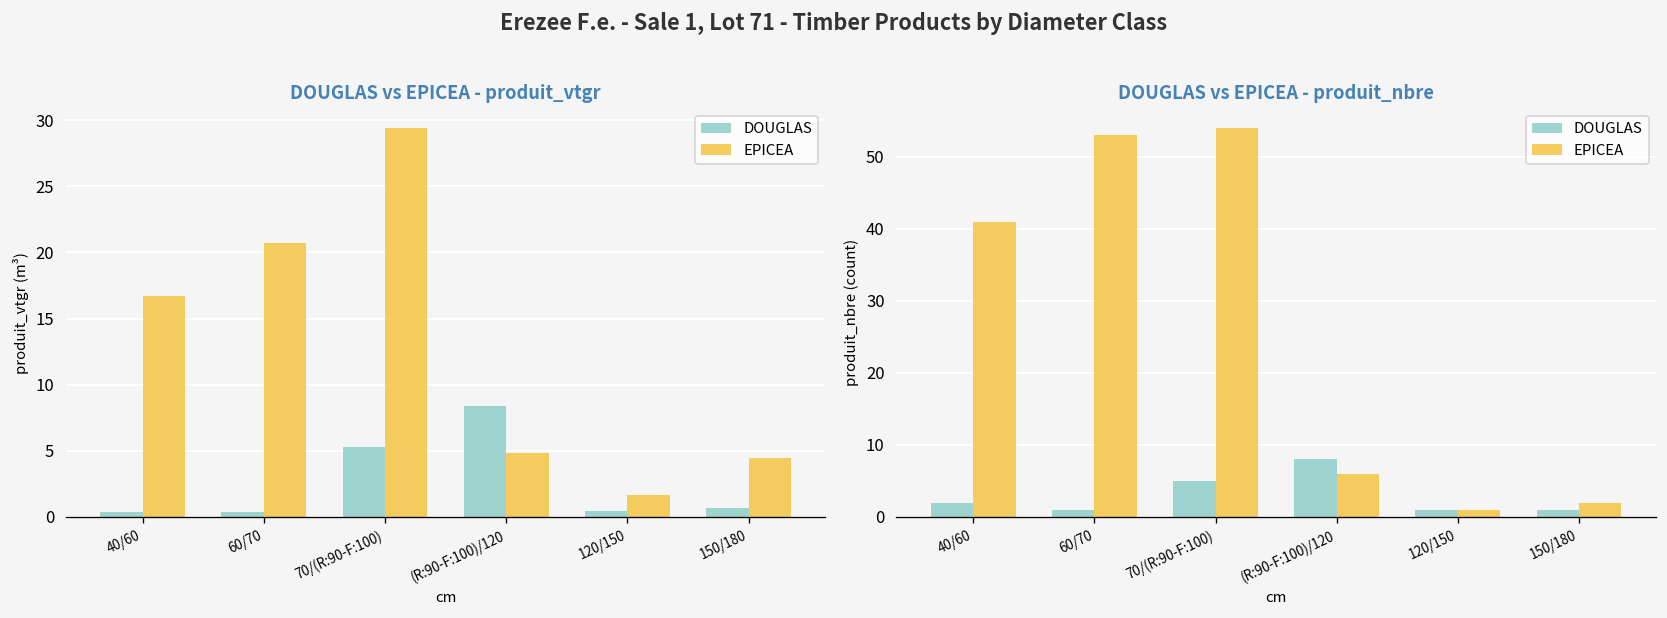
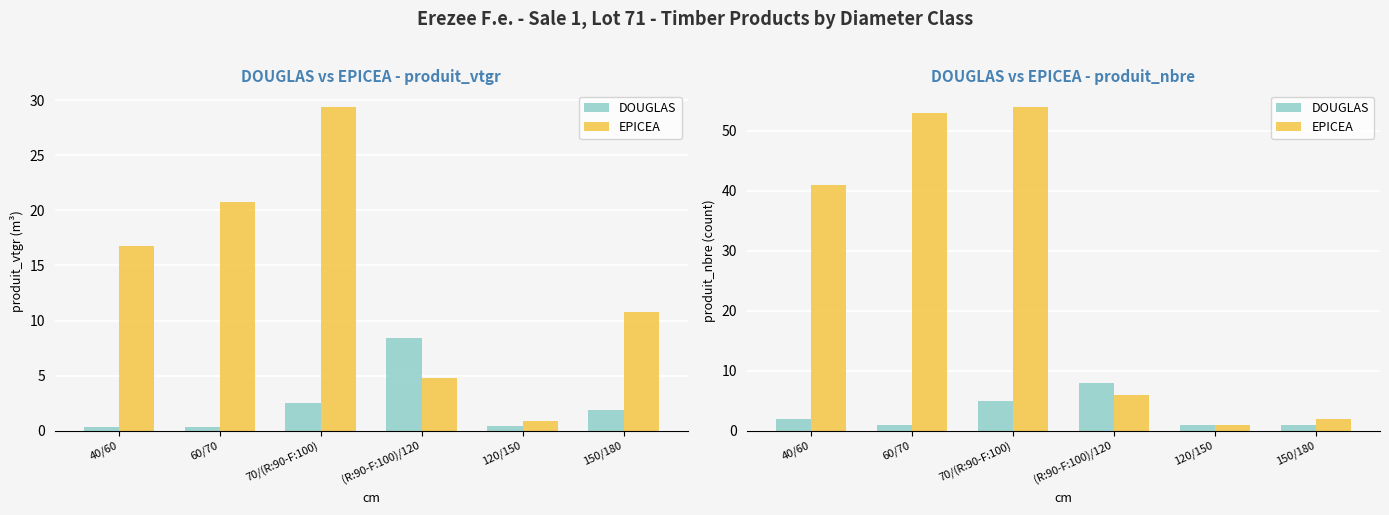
DOUGLAS vs EPICEA - produit_vtgr, DOUGLAS, 70/(R:90-F:100): 5.3 -> 2.5
DOUGLAS vs EPICEA - produit_vtgr, EPICEA, 120/150: 1.6 -> 0.9
DOUGLAS vs EPICEA - produit_vtgr, DOUGLAS, 150/180: 0.7 -> 1.9
DOUGLAS vs EPICEA - produit_vtgr, EPICEA, 150/180: 4.4 -> 10.8
